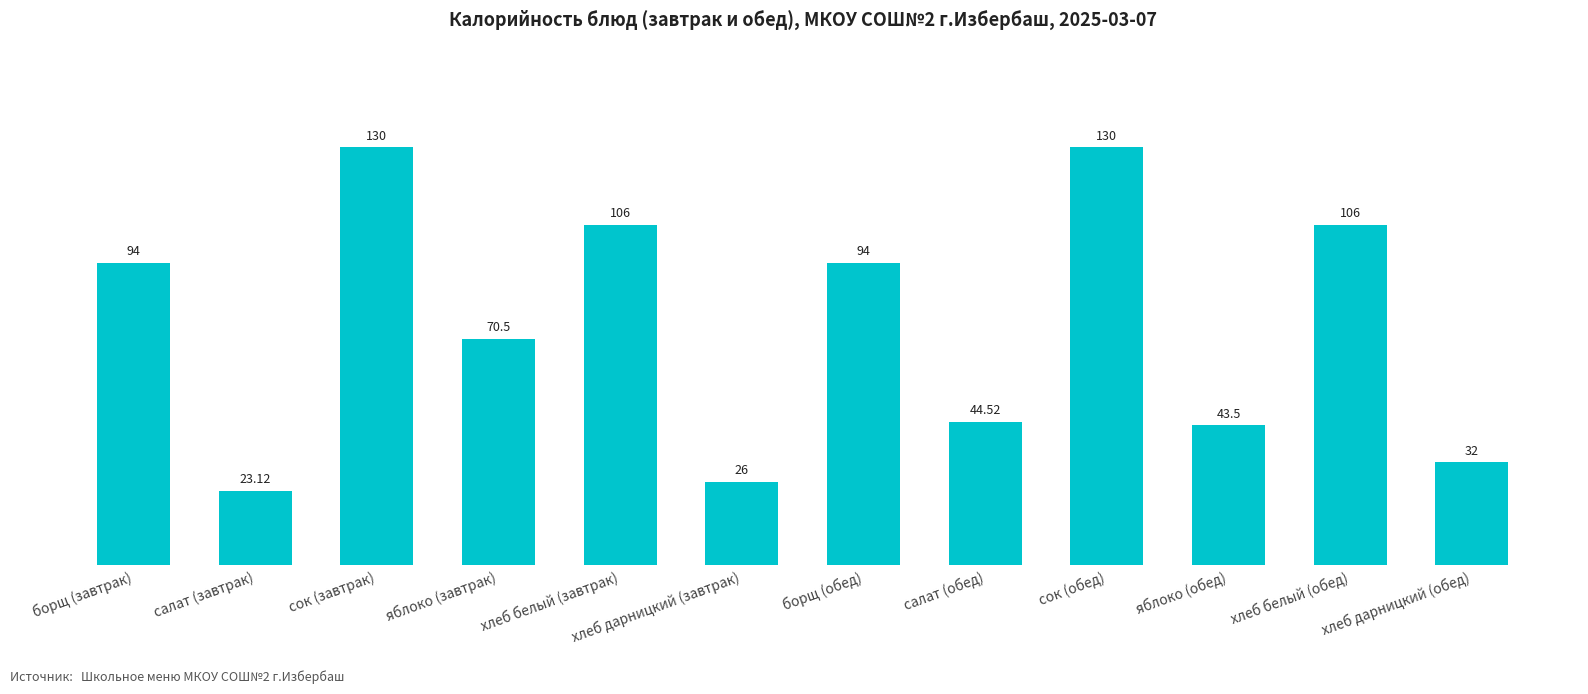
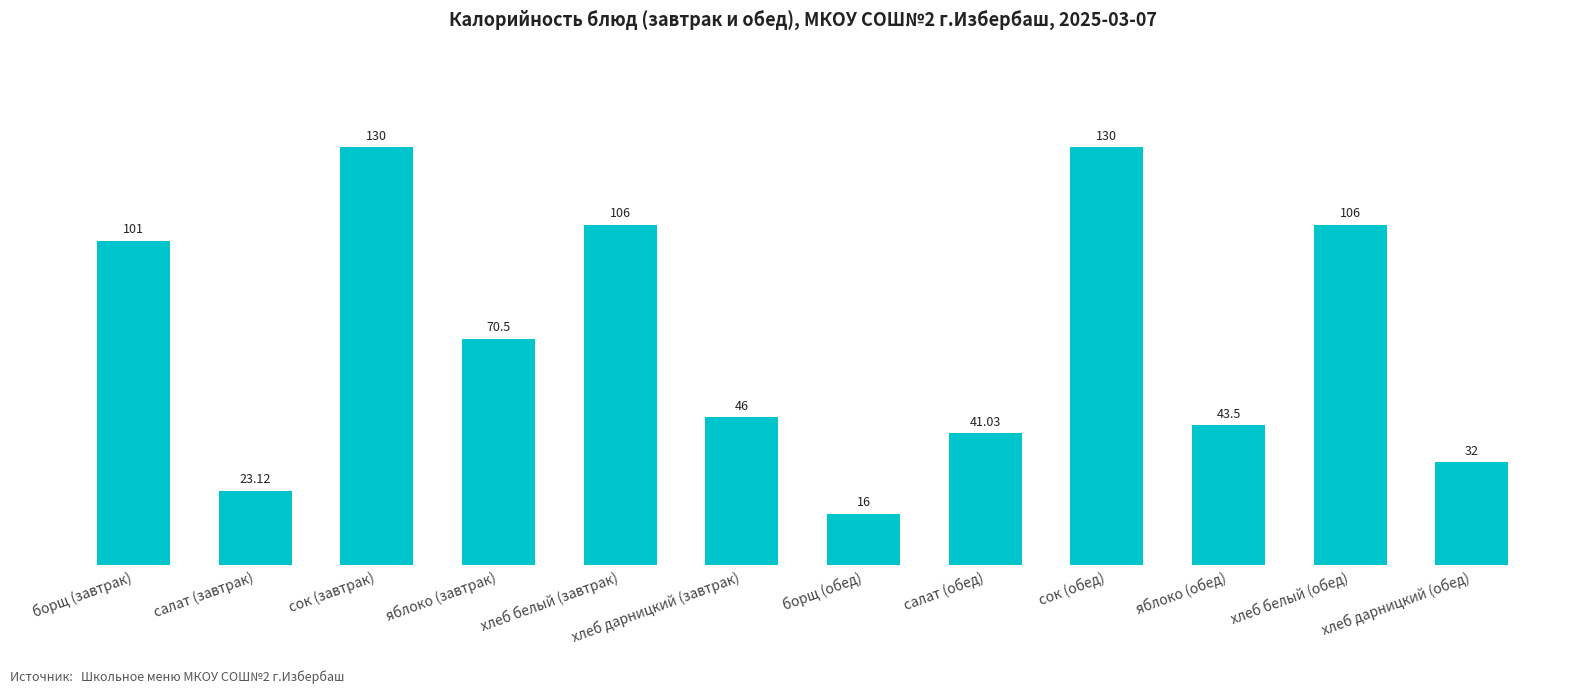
борщ (завтрак): 94 -> 101
хлеб дарницкий (завтрак): 26 -> 46
борщ (обед): 94 -> 16
салат (обед): 44.52 -> 41.03
